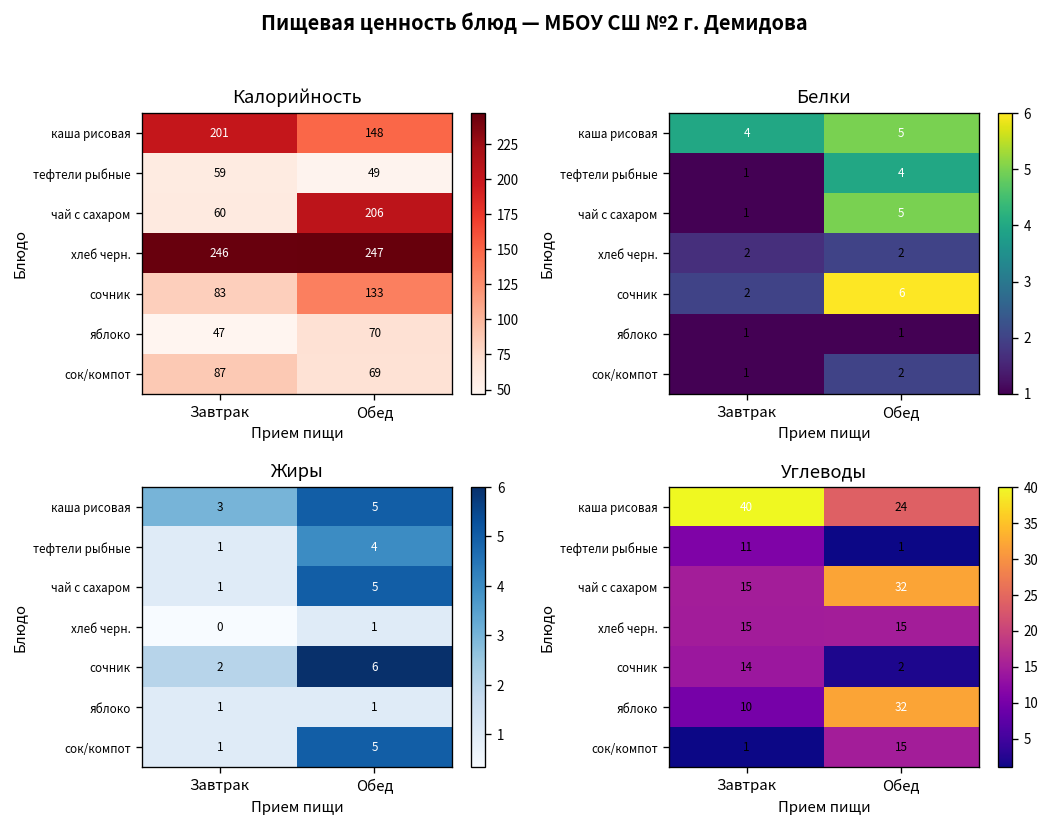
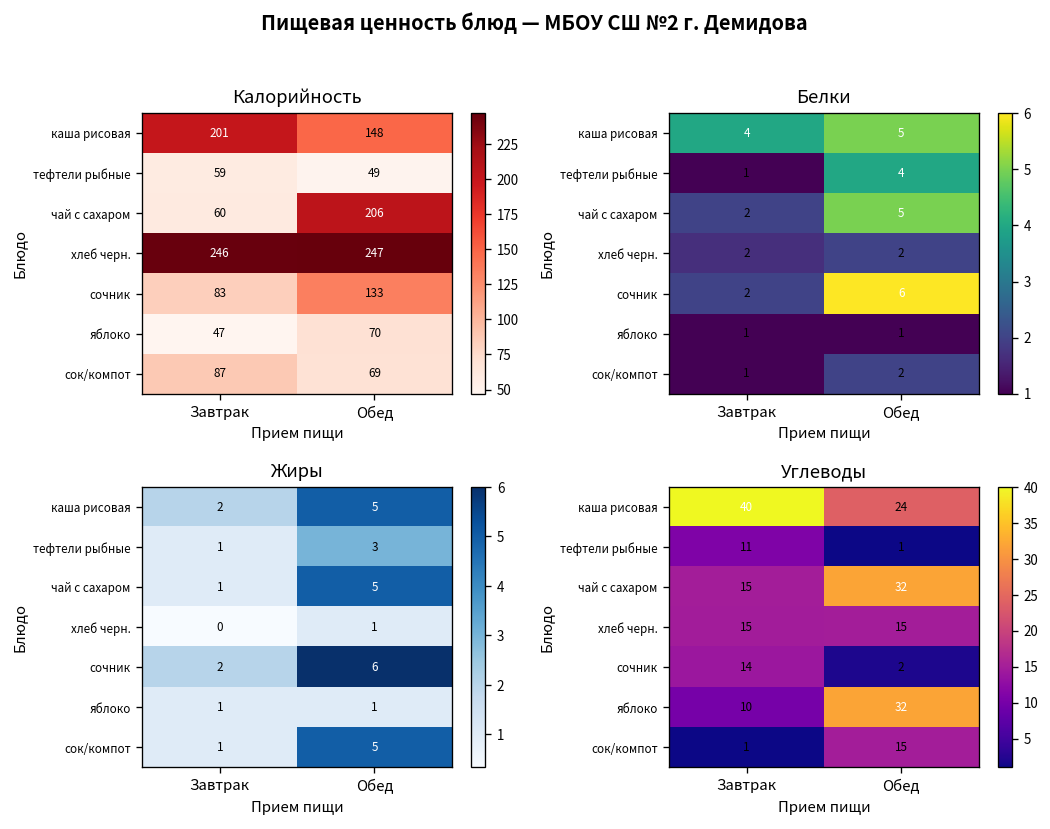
Белки, чай с сахаром, Завтрак: 1 -> 2
Жиры, каша рисовая, Завтрак: 3 -> 2
Жиры, тефтели рыбные, Обед: 4 -> 3
